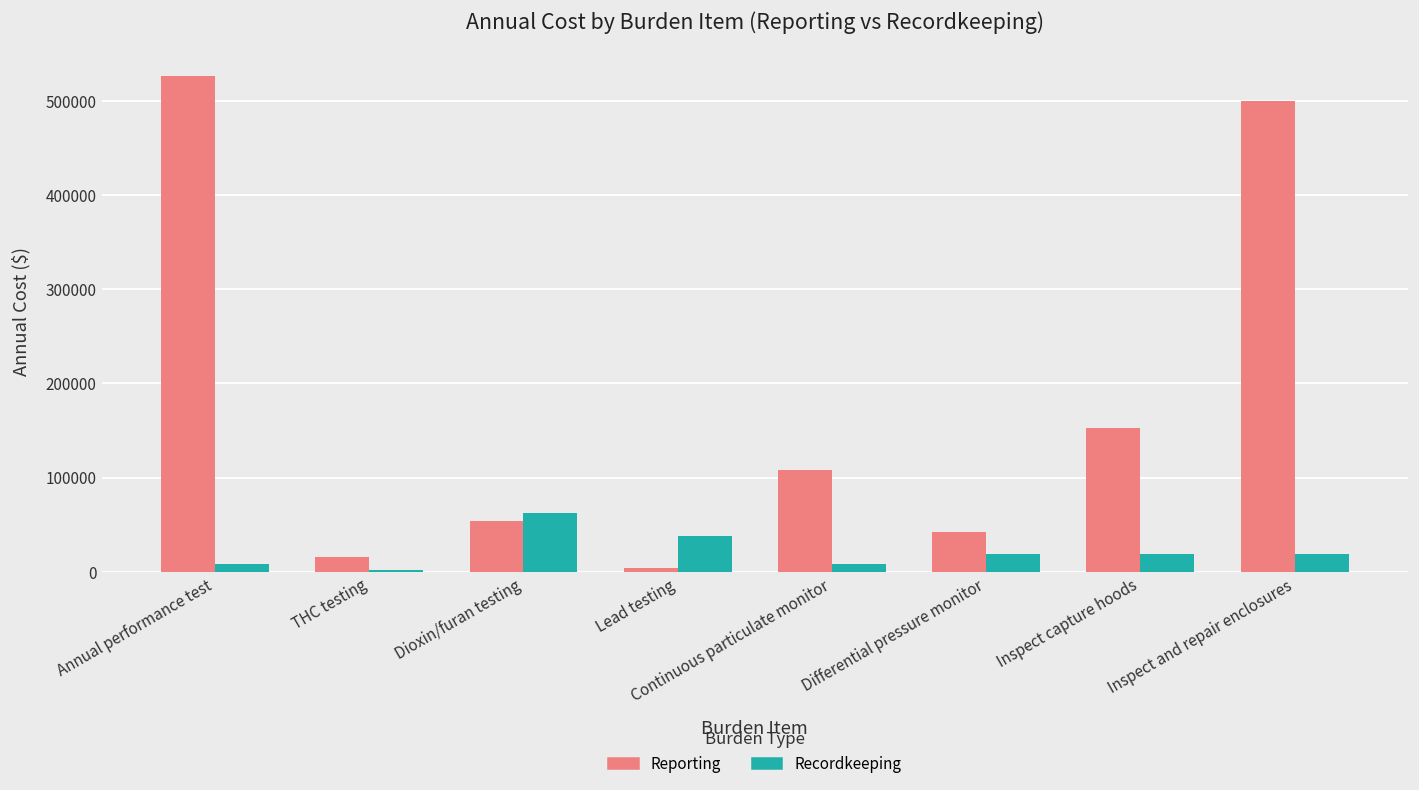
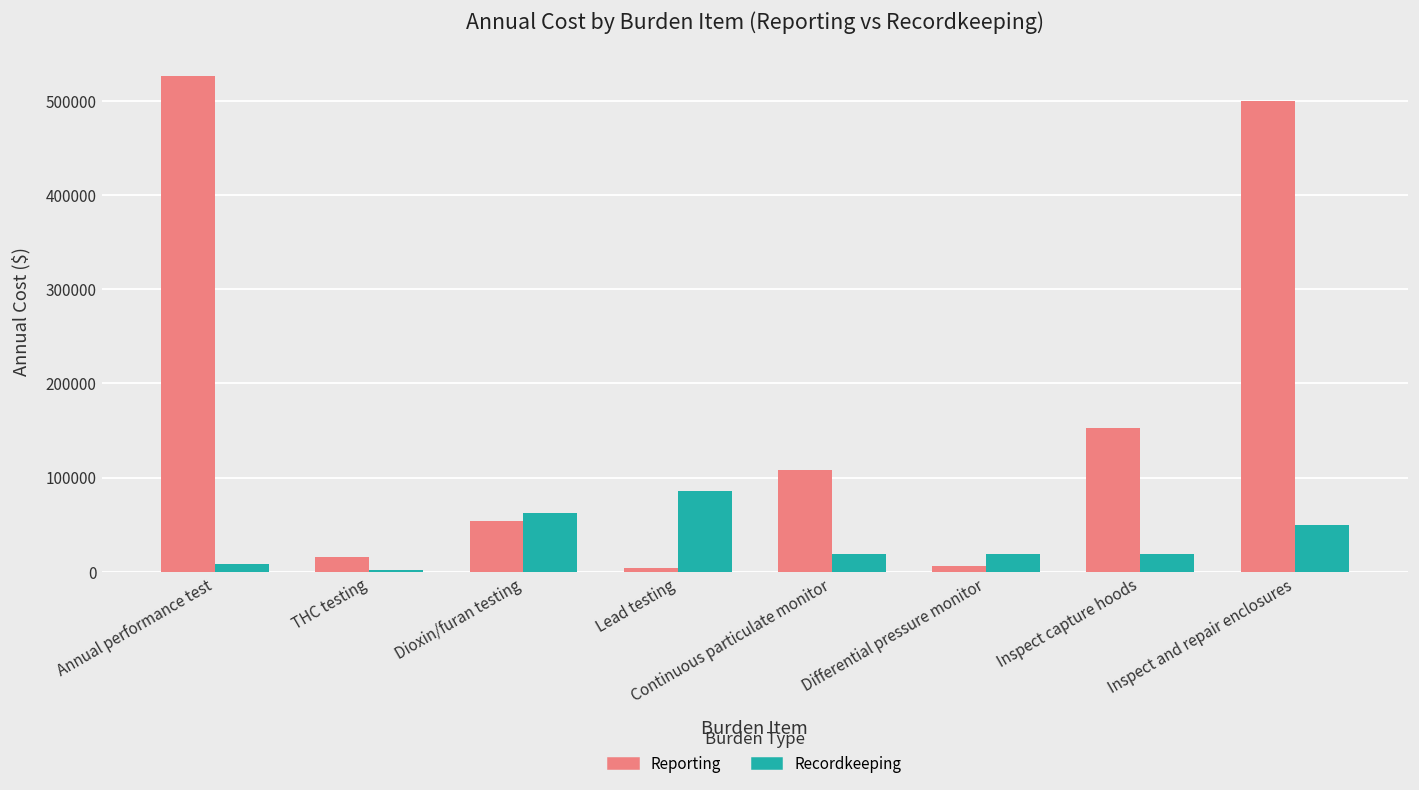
Recordkeeping, Lead testing: 40000 -> 90000
Recordkeeping, Continuous particulate monitor: 10000 -> 20000
Reporting, Differential pressure monitor: 40000 -> 10000
Recordkeeping, Inspect and repair enclosures: 20000 -> 50000
